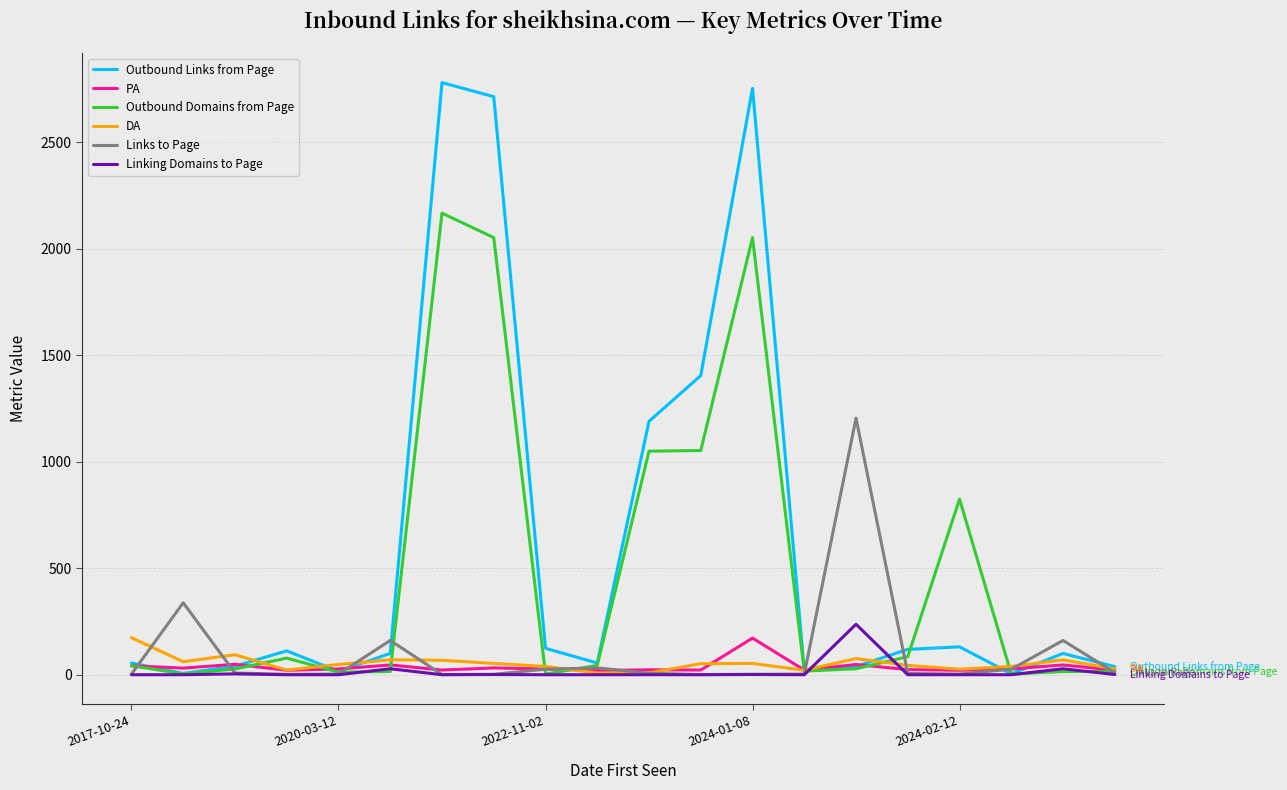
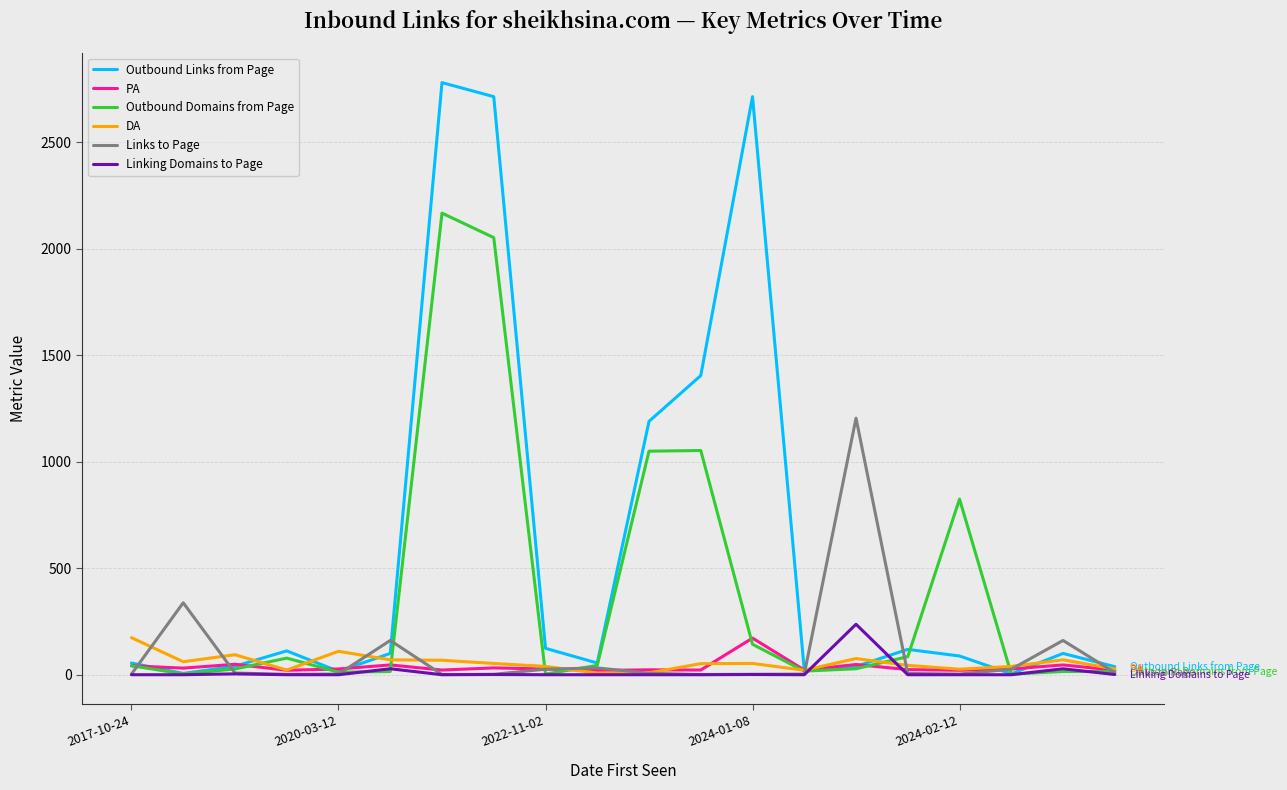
DA, 2020-03-12: 50 -> 110
Outbound Links from Page, 2024-01-08: 2750 -> 2720
Outbound Domains from Page, 2024-01-08: 2050 -> 140
Outbound Links from Page, 2024-02-12: 130 -> 90
